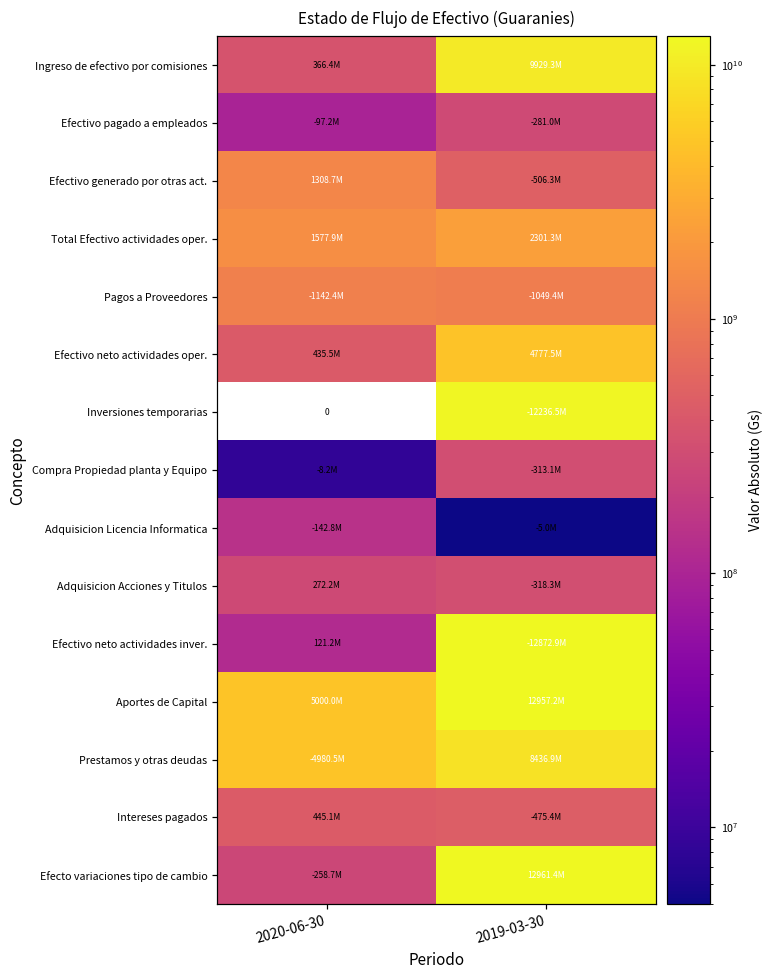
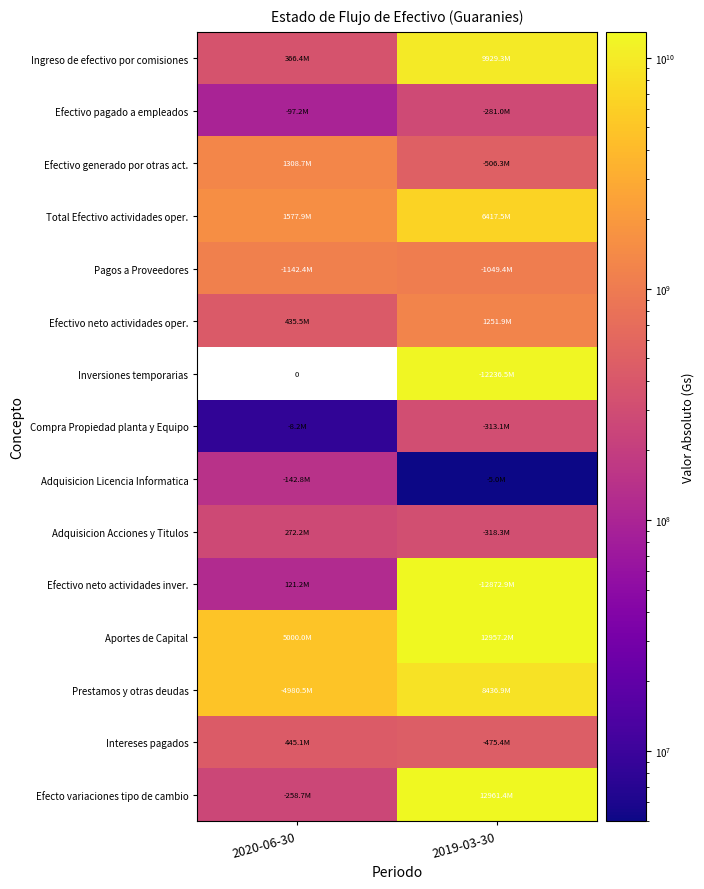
Total Efectivo actividades oper., 2019-03-30: 2301.3M -> 6417.5M
Efectivo neto actividades oper., 2019-03-30: 4777.5M -> 1251.9M
